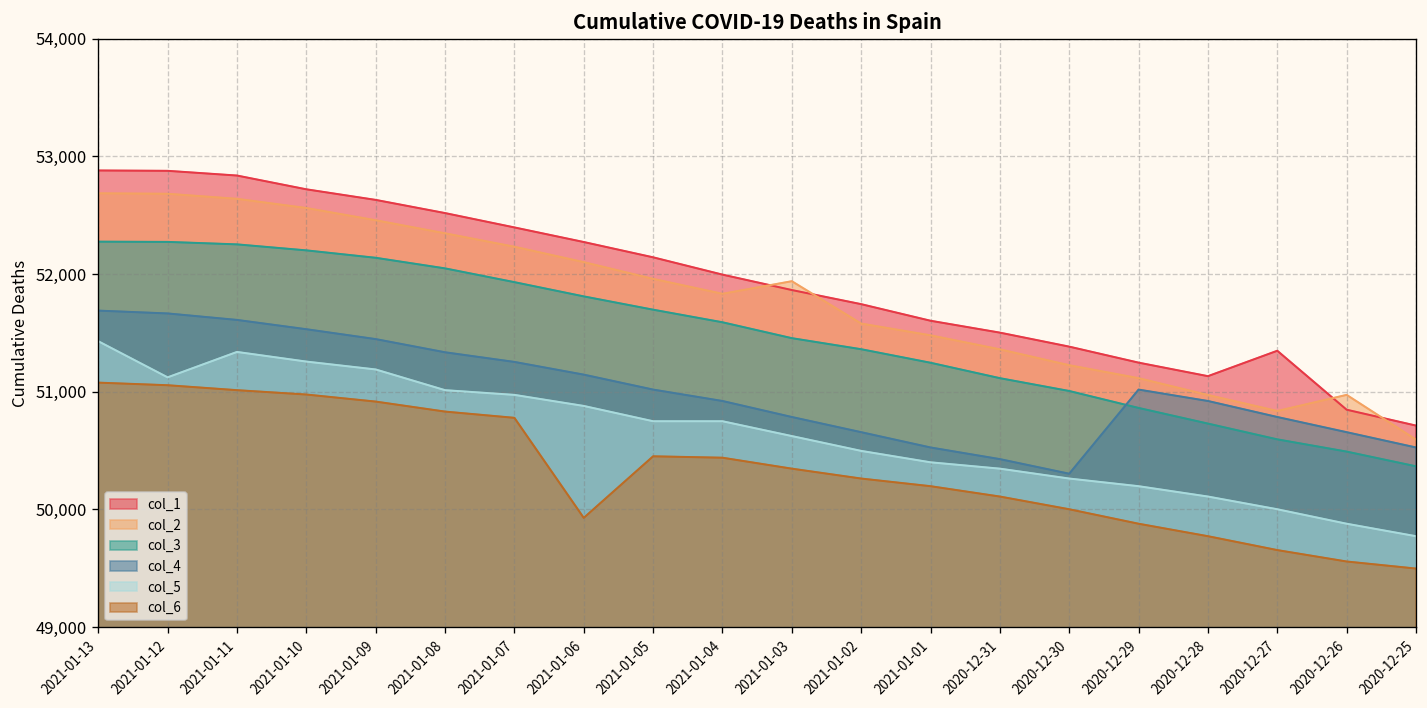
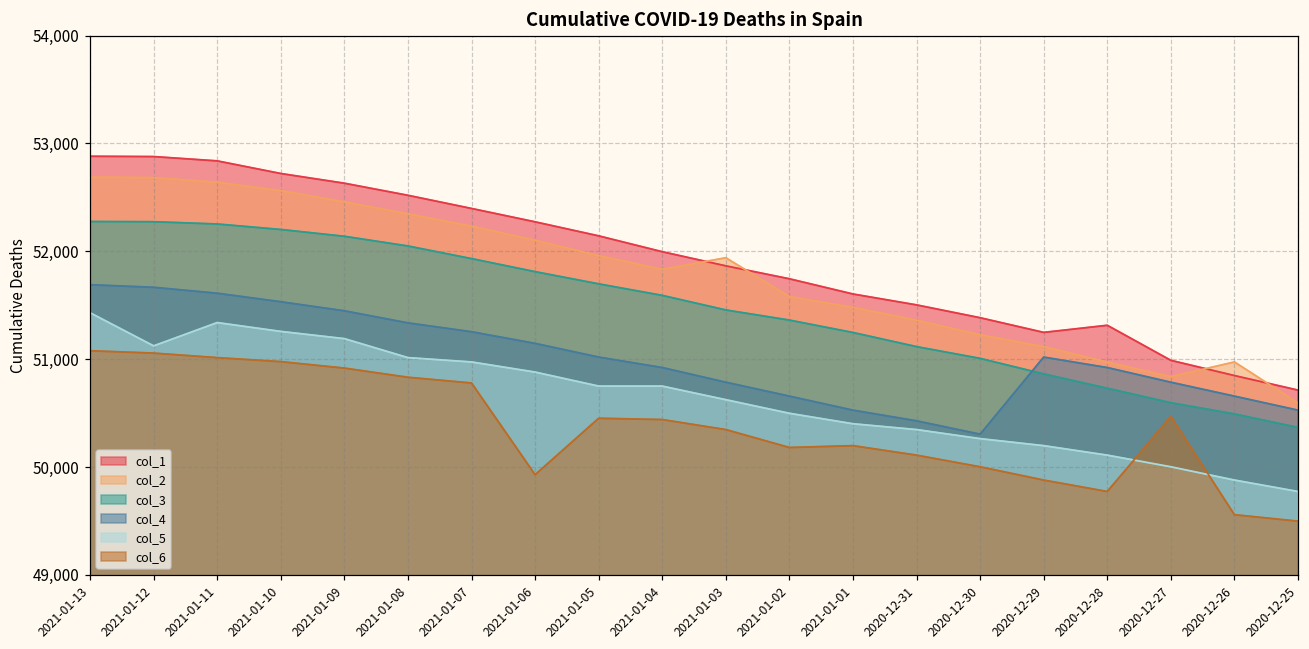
col_6, 2021-01-02: 50,300 -> 50,200
col_1, 2020-12-28: 51,100 -> 51,300
col_1, 2020-12-27: 51,300 -> 51,000
col_6, 2020-12-27: 49,700 -> 50,500
